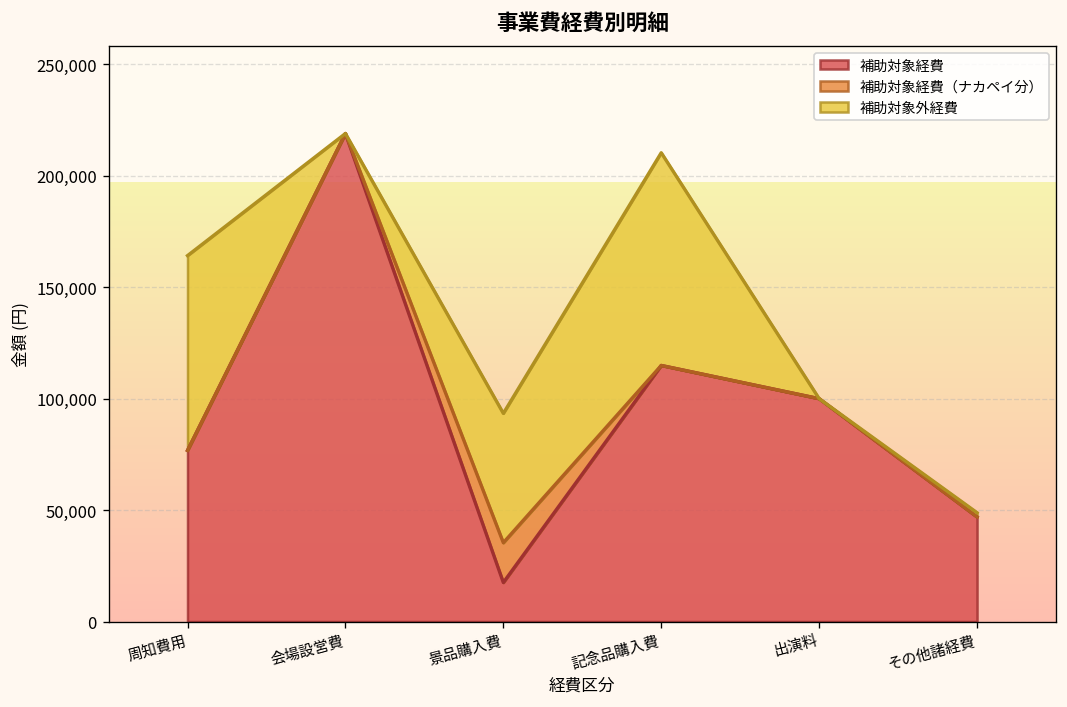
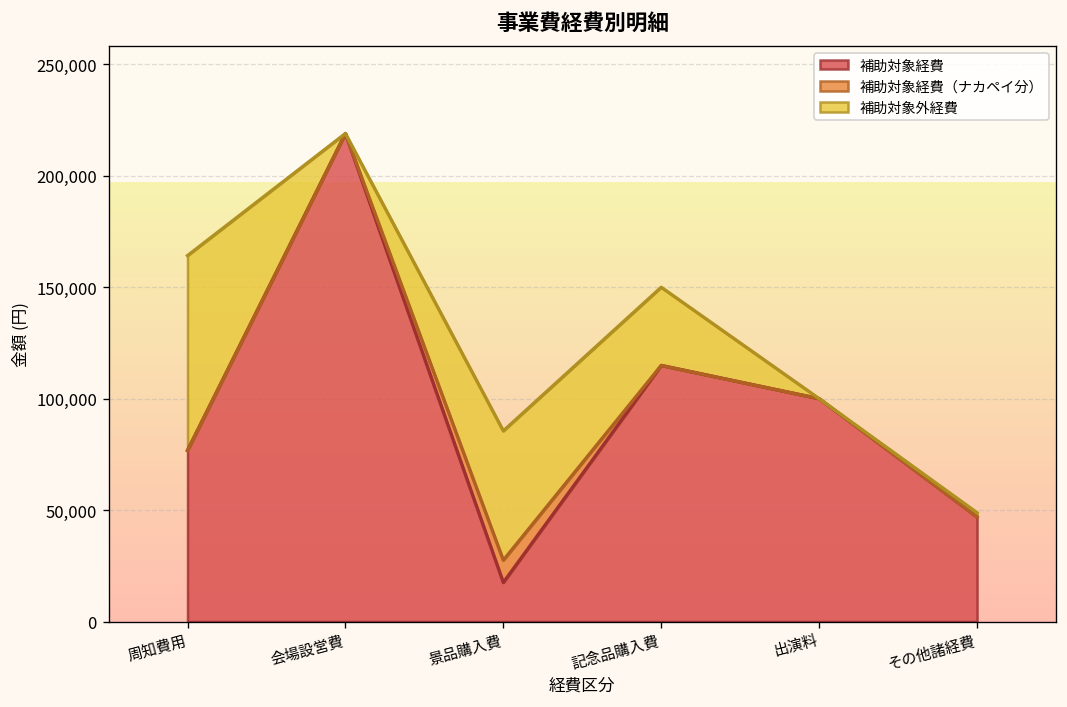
補助対象経費（ナカペイ分）, 景品購入費: 18,000 -> 10,000
補助対象外経費, 記念品購入費: 95,000 -> 35,000
